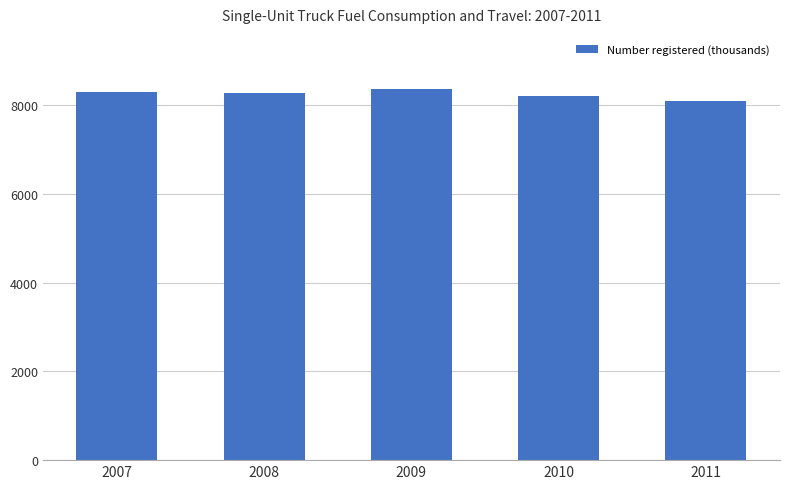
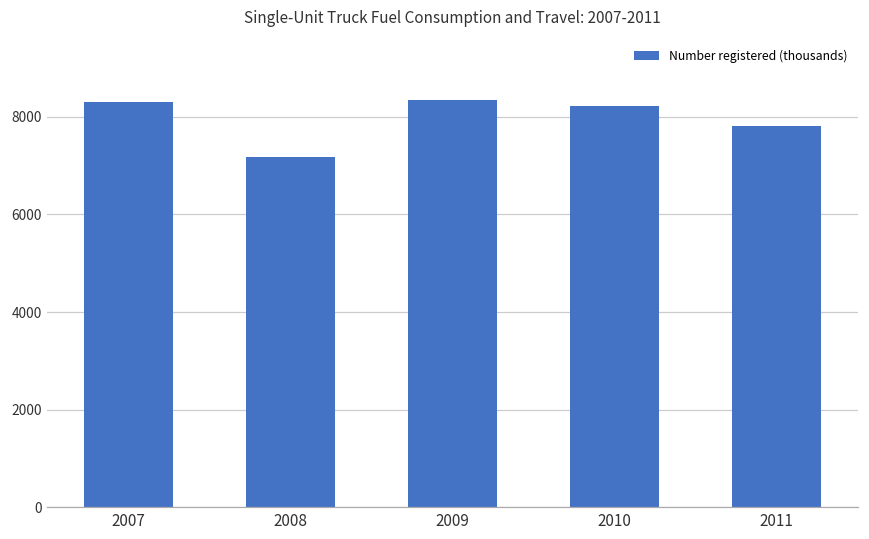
2008: 8300 -> 7200
2011: 8100 -> 7800
